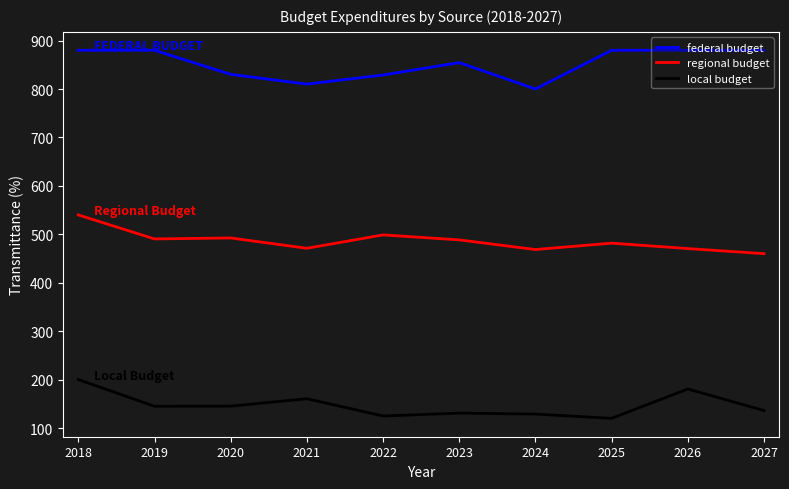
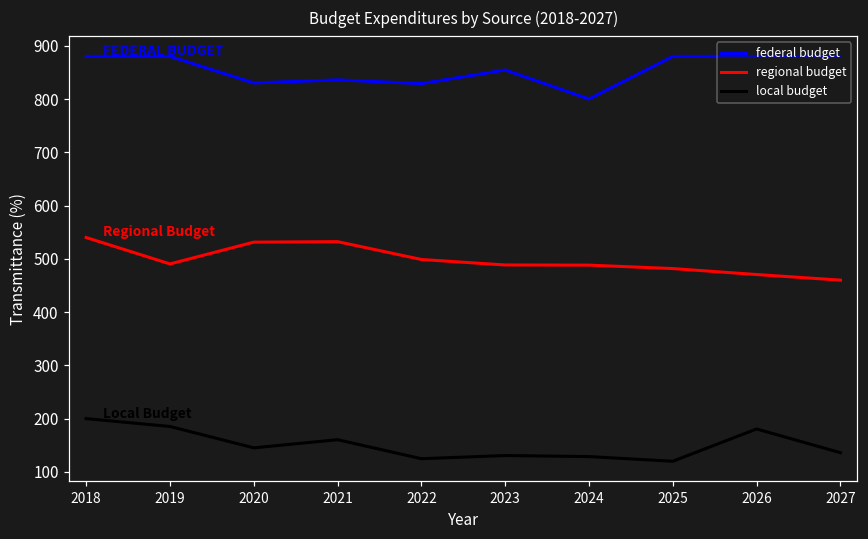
local budget, 2019: 140 -> 190
regional budget, 2020: 490 -> 530
federal budget, 2021: 810 -> 840
regional budget, 2021: 470 -> 530
regional budget, 2024: 470 -> 490
